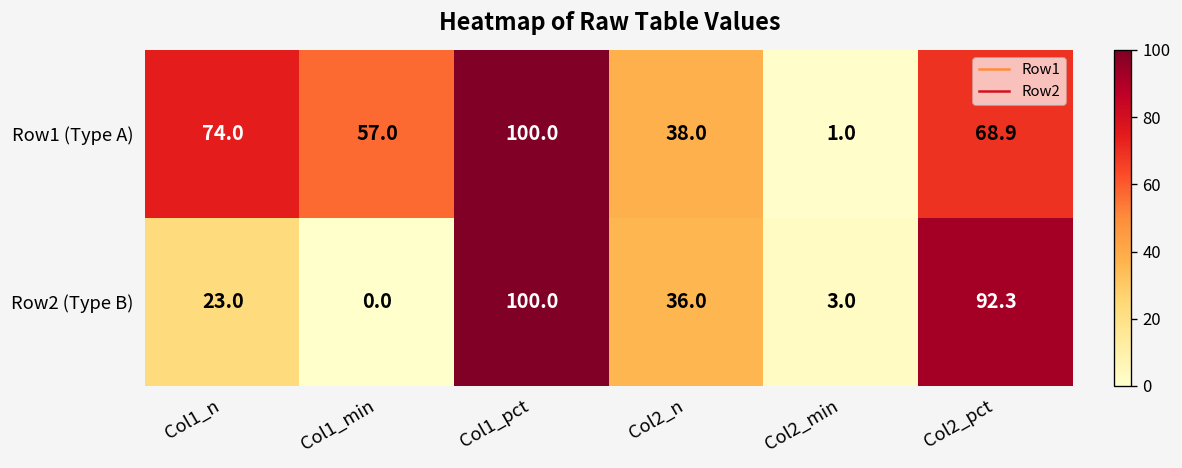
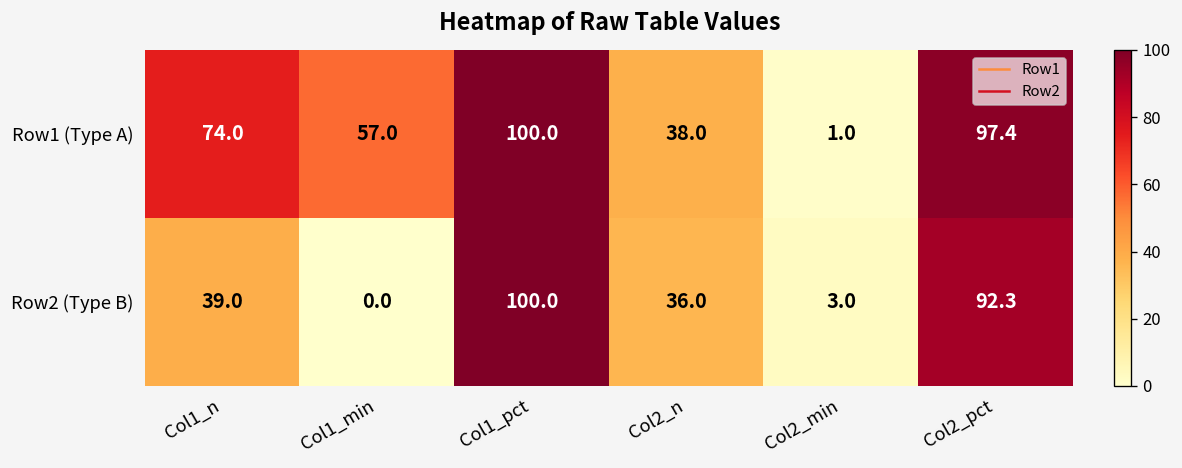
Row1 (Type A), Col2_pct: 68.9 -> 97.4
Row2 (Type B), Col1_n: 23.0 -> 39.0
